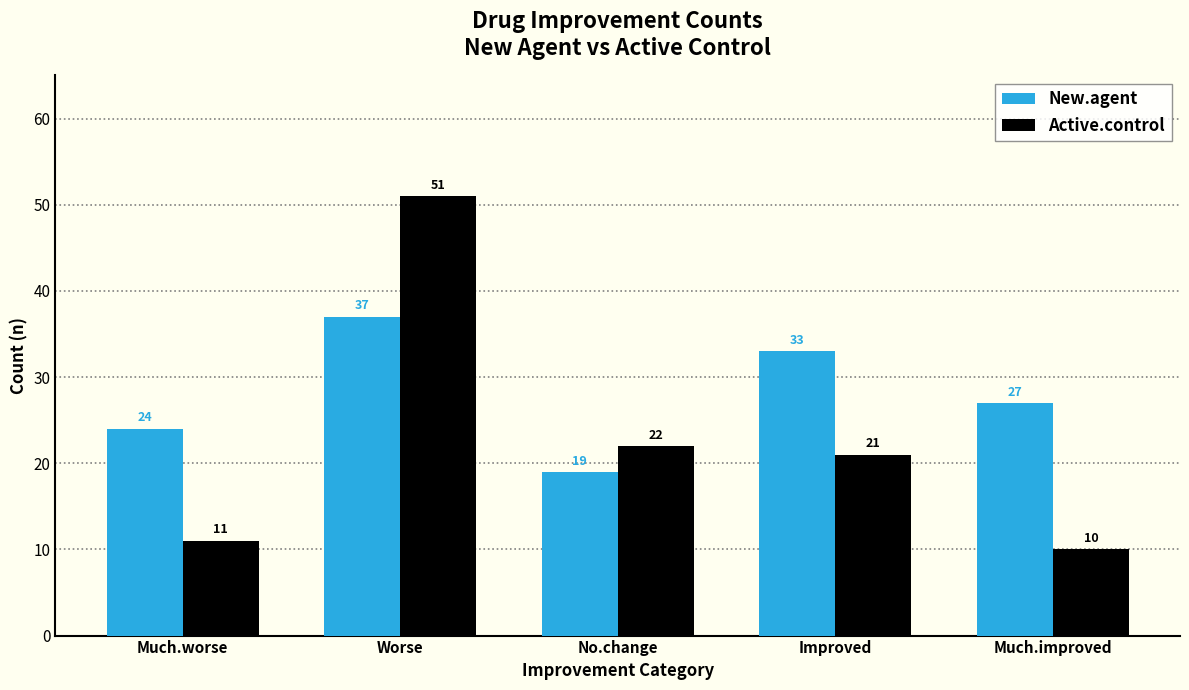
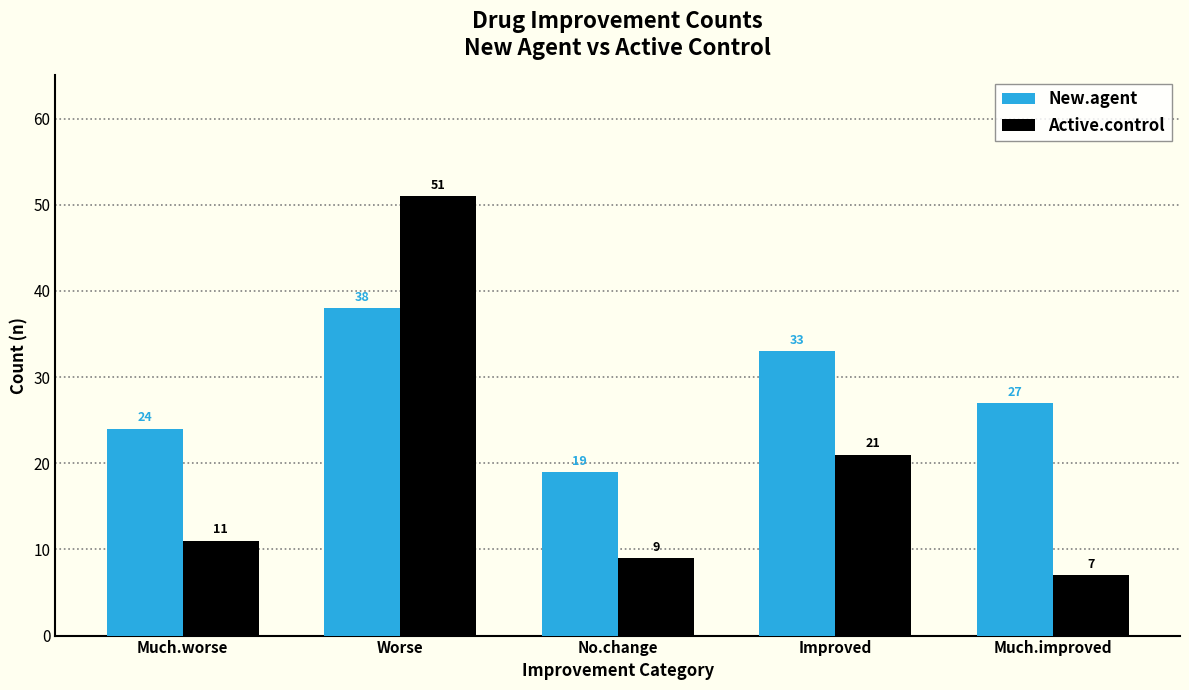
New.agent, Worse: 37 -> 38
Active.control, No.change: 22 -> 9
Active.control, Much.improved: 10 -> 7
